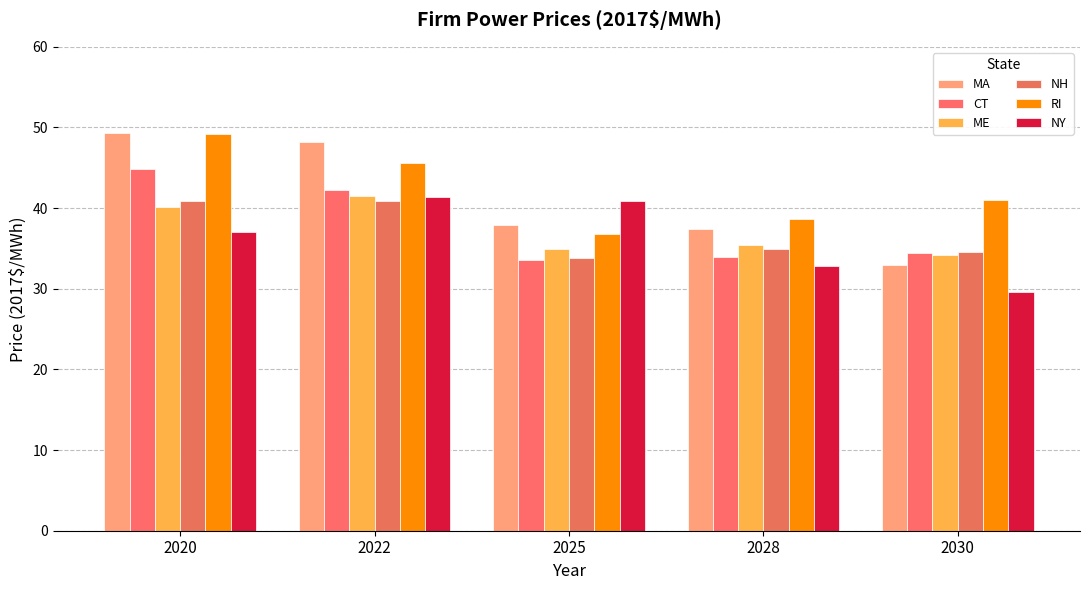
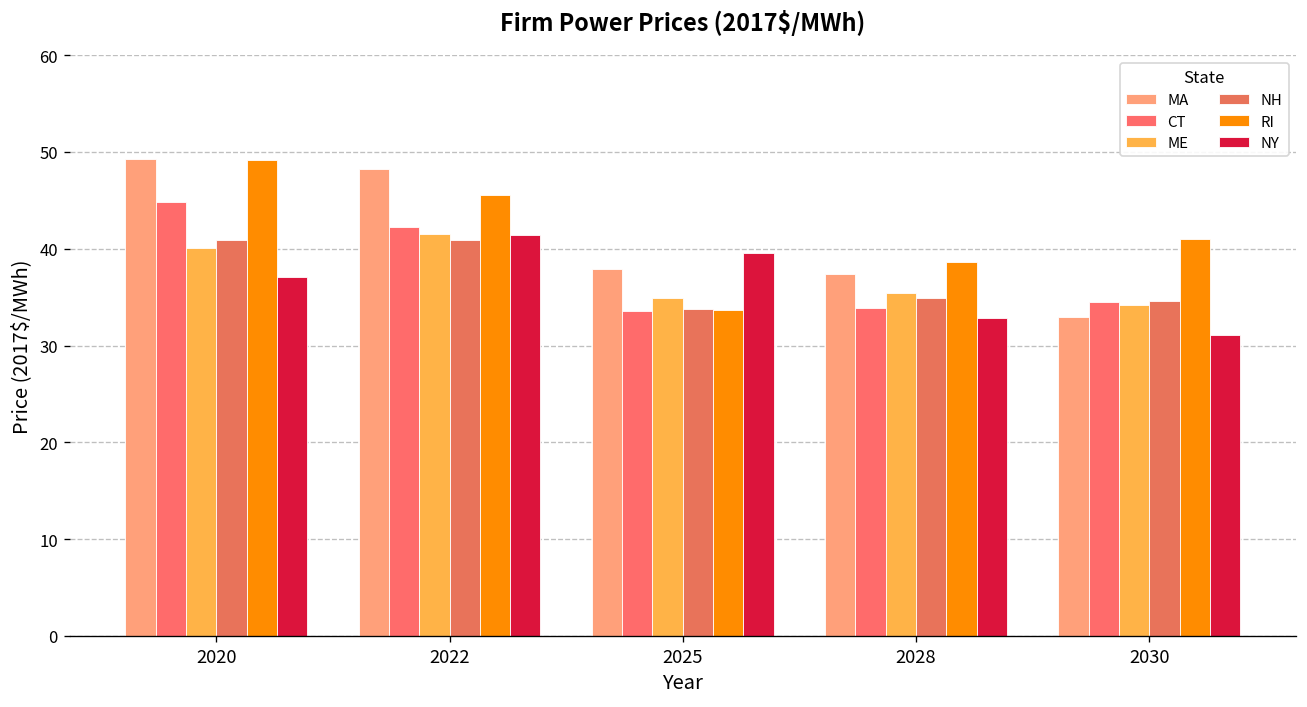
RI, 2025: 37 -> 34
NY, 2025: 41 -> 40
NY, 2030: 30 -> 31
